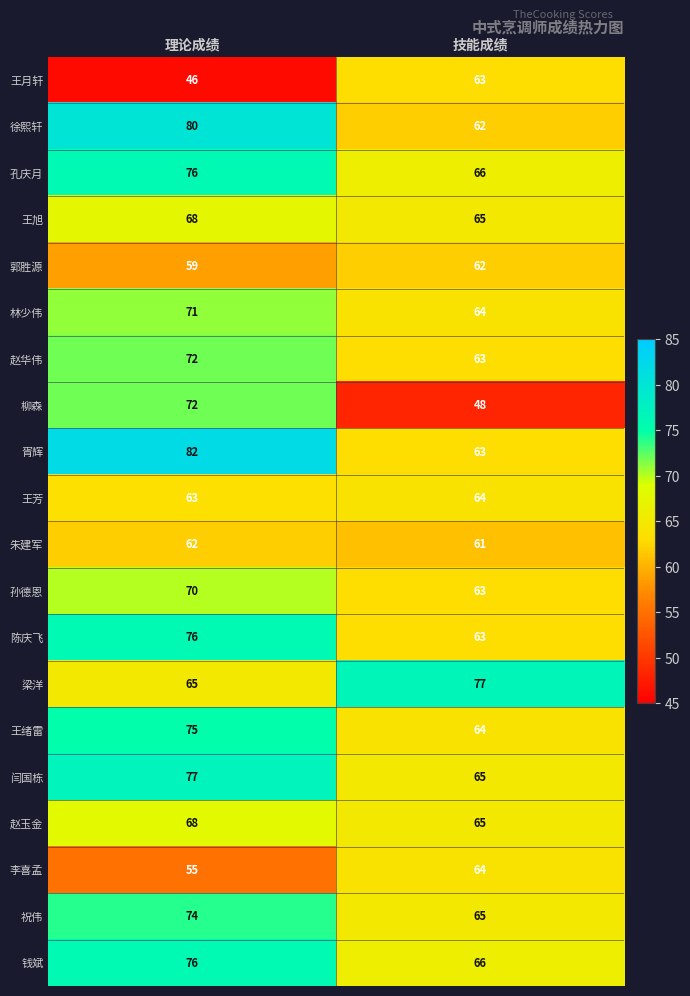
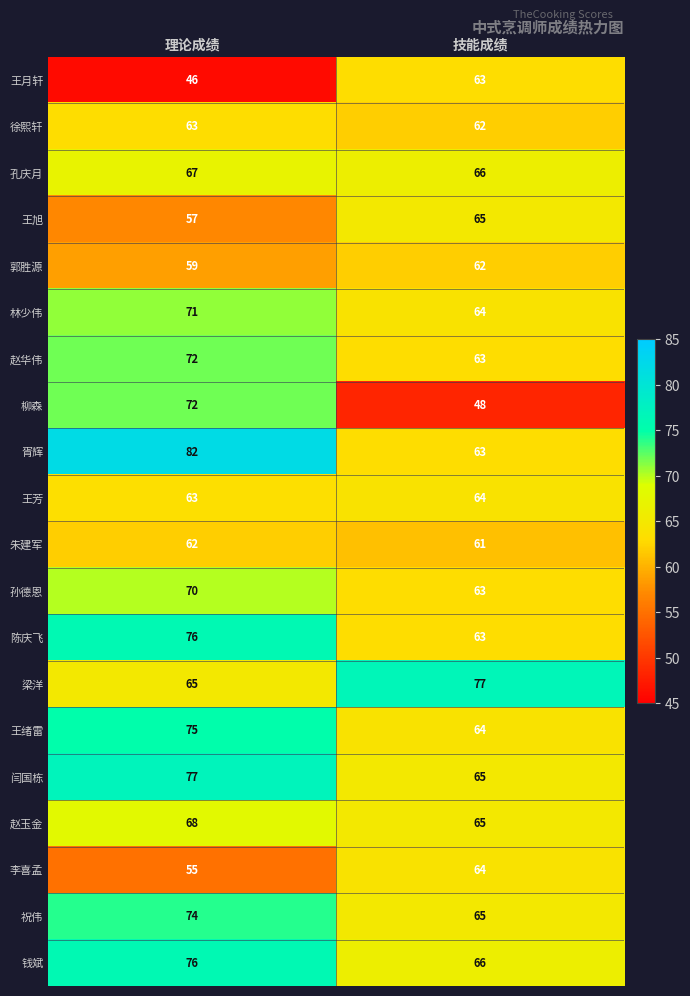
徐熙轩, 理论成绩: 80 -> 63
孔庆月, 理论成绩: 76 -> 67
王旭, 理论成绩: 68 -> 57
